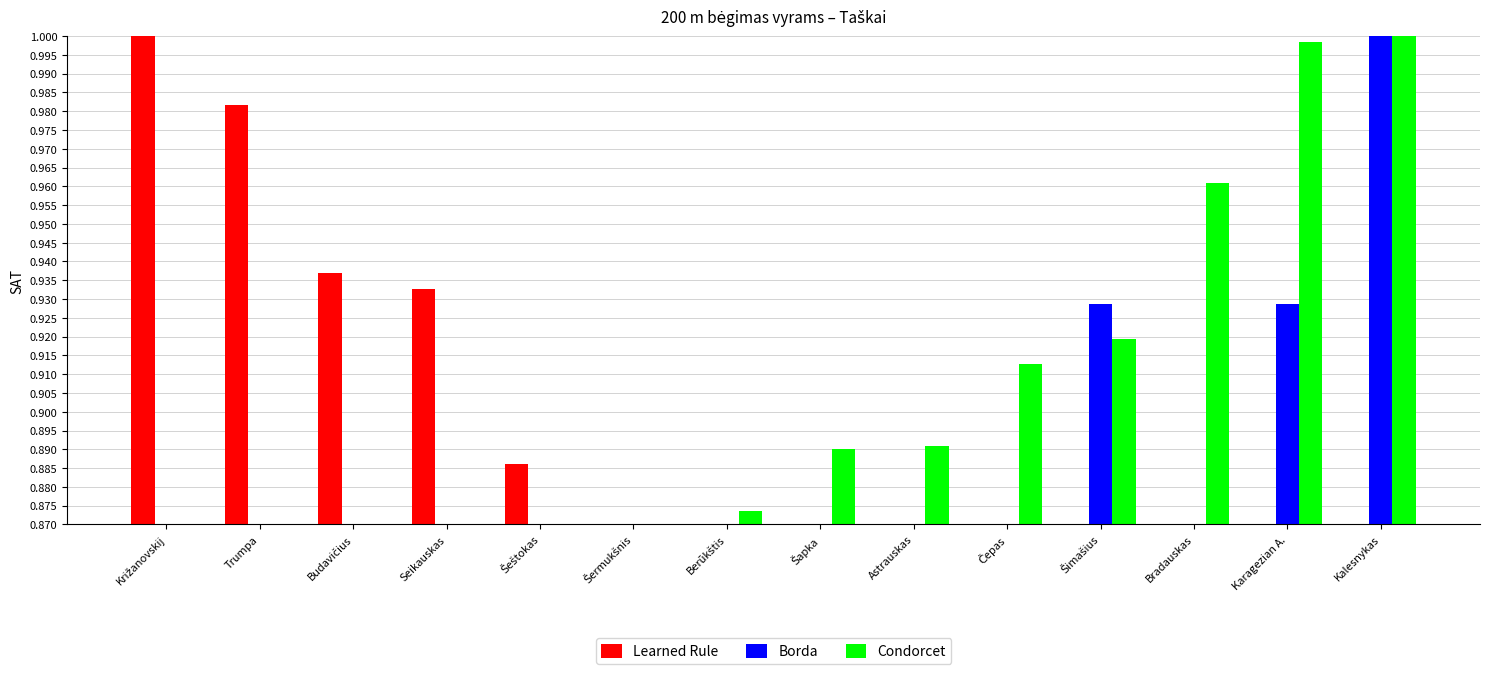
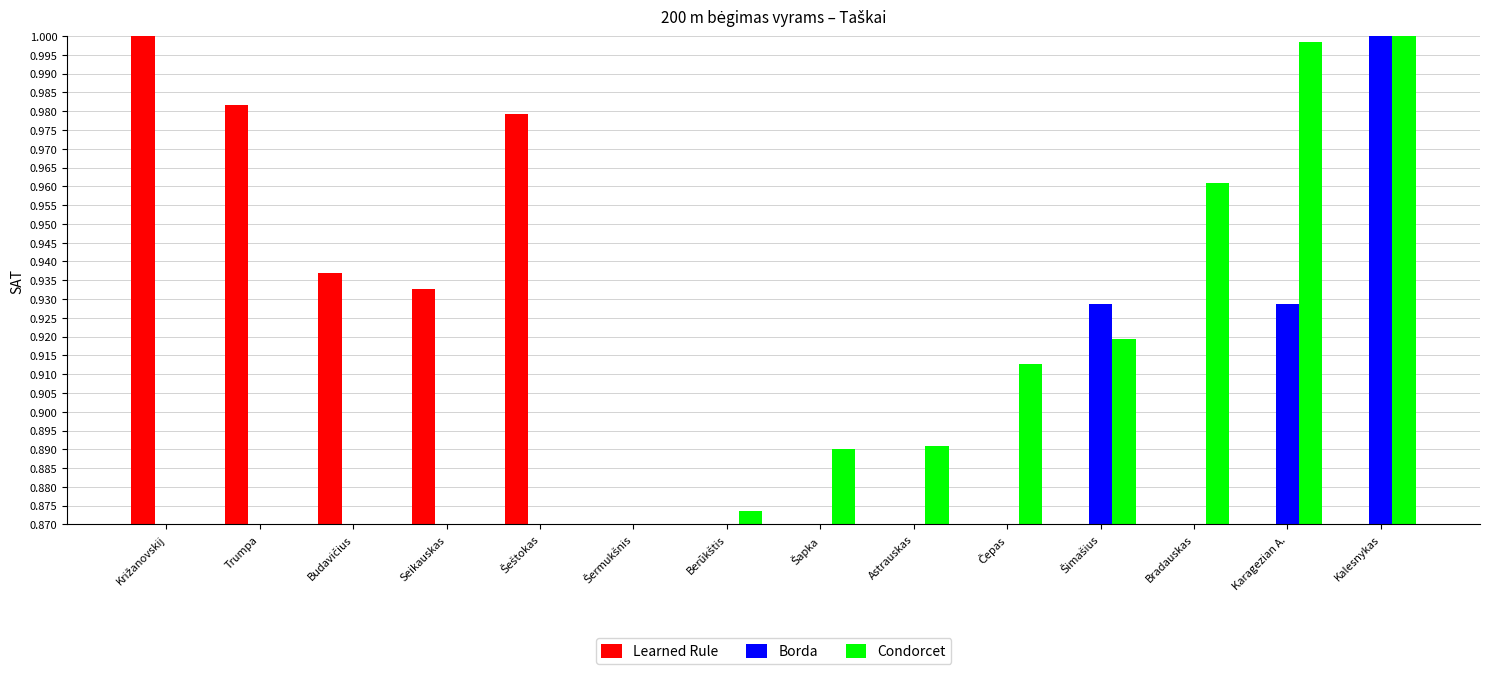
Learned Rule, Šeštokas: 0.886 -> 0.979
